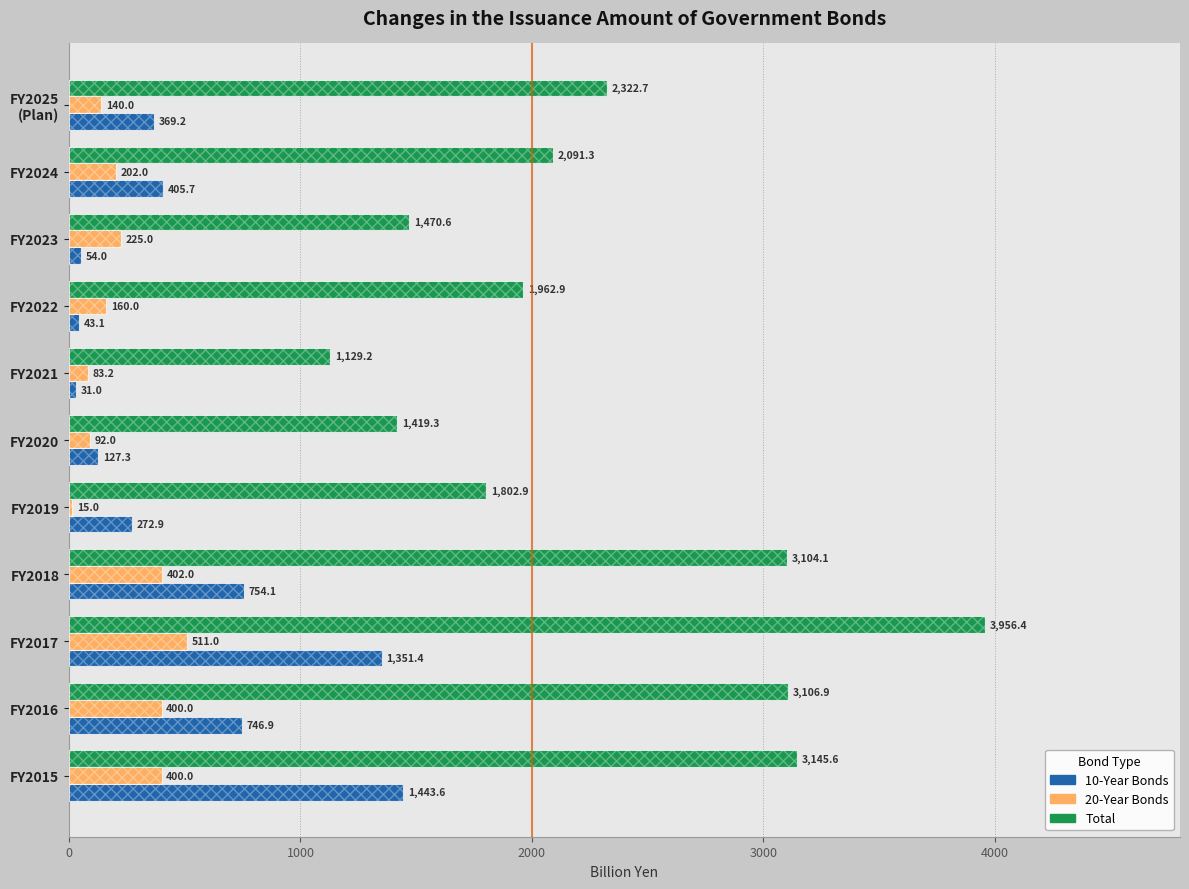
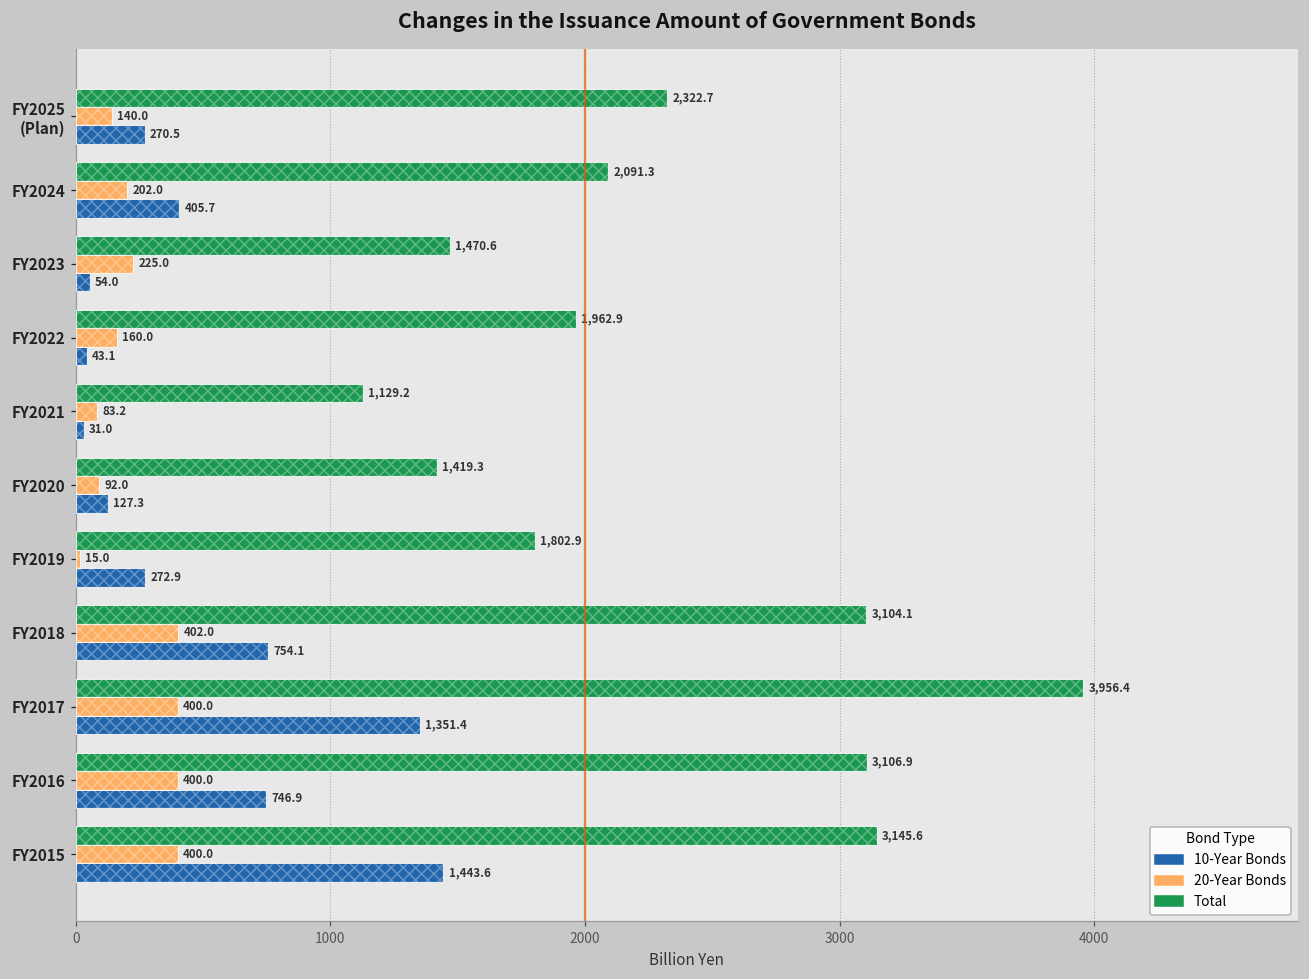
10-Year Bonds, FY2025 (Plan): 369.2 -> 270.5
20-Year Bonds, FY2017: 511.0 -> 400.0
